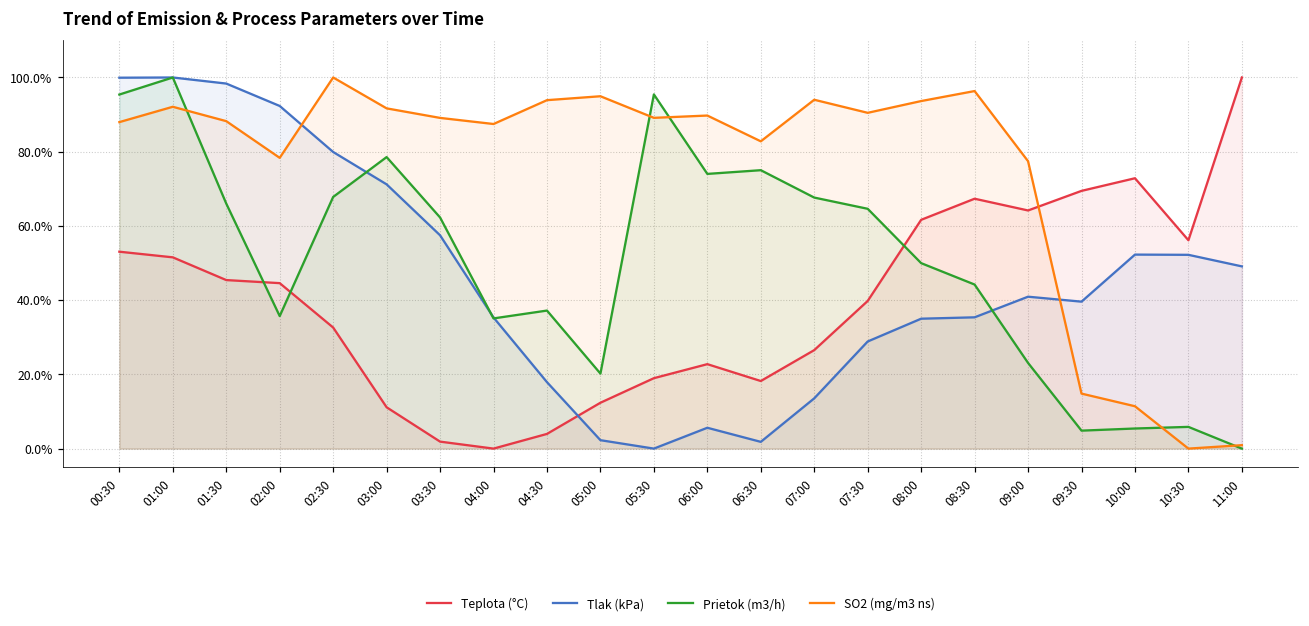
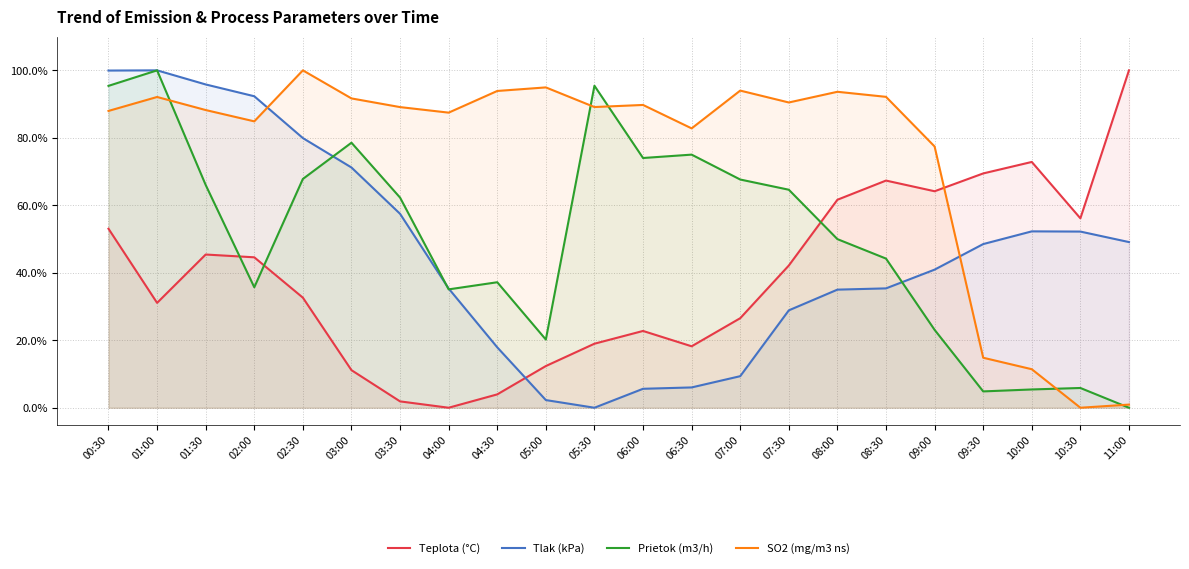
Teplota (°C), 01:00: 52% -> 31%
Tlak (kPa), 01:30: 98% -> 96%
SO2 (mg/m3 ns), 02:00: 78% -> 85%
Tlak (kPa), 06:30: 2% -> 6%
Tlak (kPa), 07:00: 14% -> 9%
Teplota (°C), 07:30: 40% -> 42%
SO2 (mg/m3 ns), 08:30: 96% -> 92%
Tlak (kPa), 09:30: 40% -> 49%
